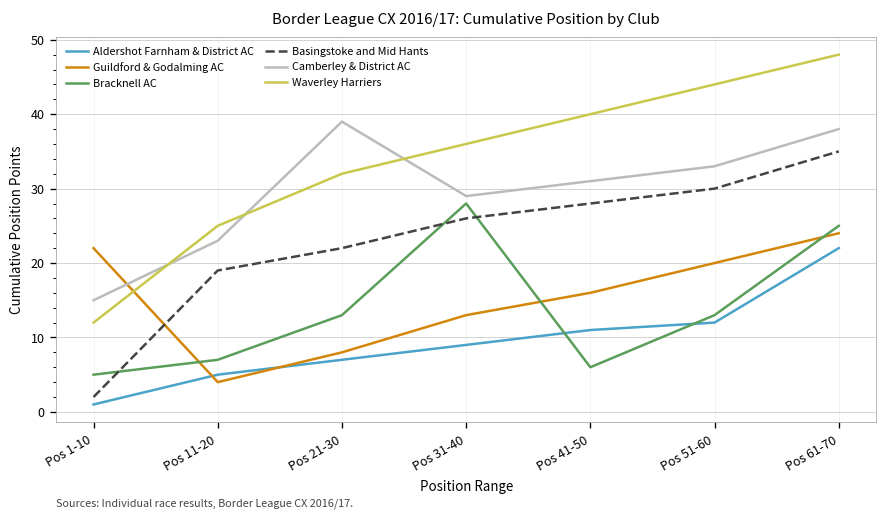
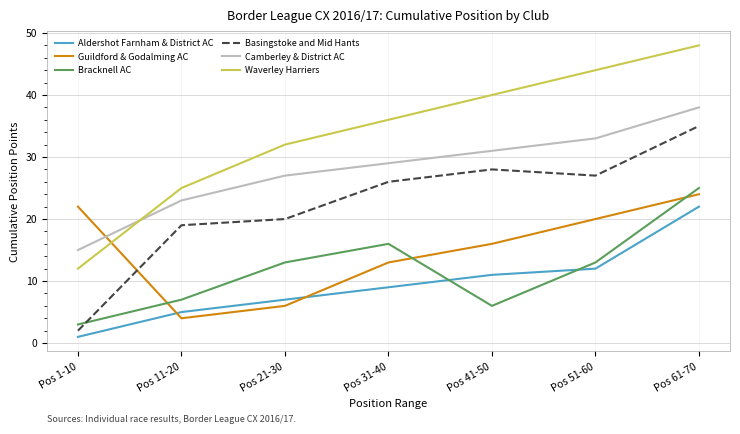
Bracknell AC, Pos 1-10: 5 -> 3
Guildford & Godalming AC, Pos 21-30: 8 -> 6
Basingstoke and Mid Hants, Pos 21-30: 22 -> 20
Camberley & District AC, Pos 21-30: 39 -> 27
Bracknell AC, Pos 31-40: 28 -> 16
Basingstoke and Mid Hants, Pos 51-60: 30 -> 27
